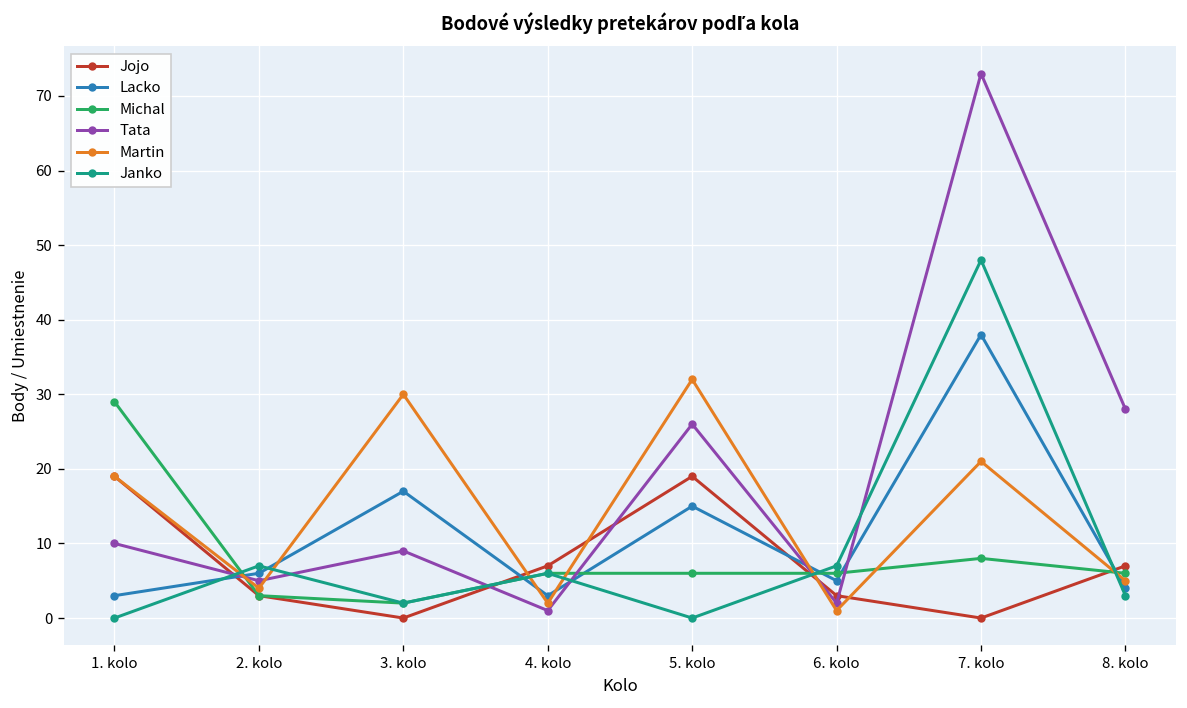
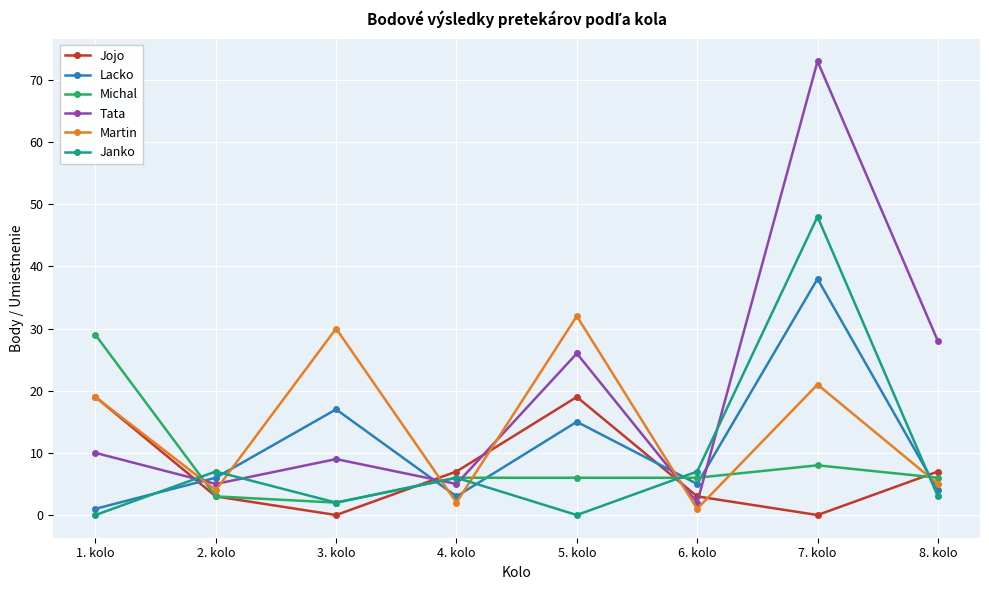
Lacko, 1. kolo: 3 -> 1
Tata, 4. kolo: 1 -> 5
